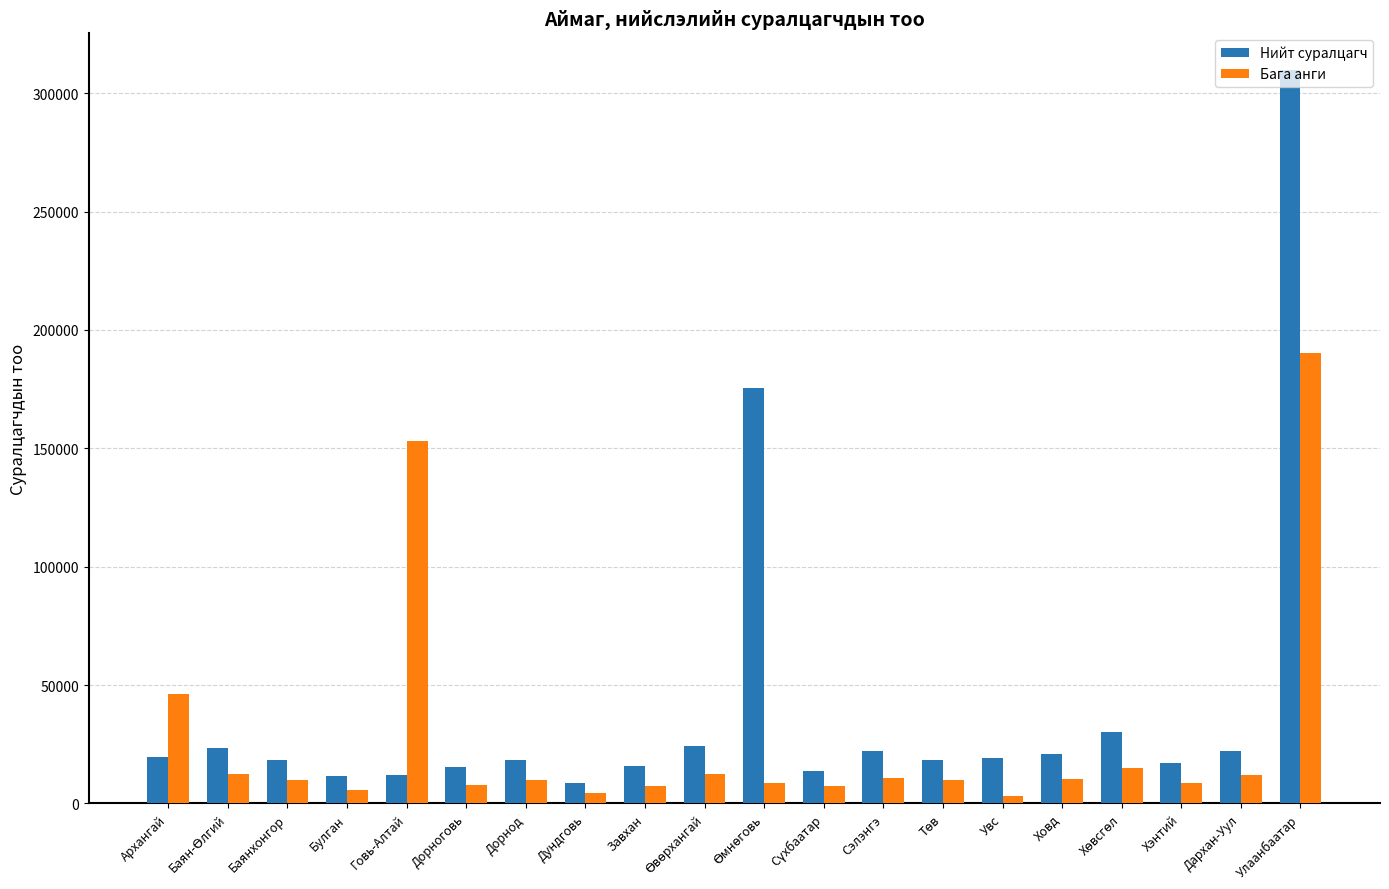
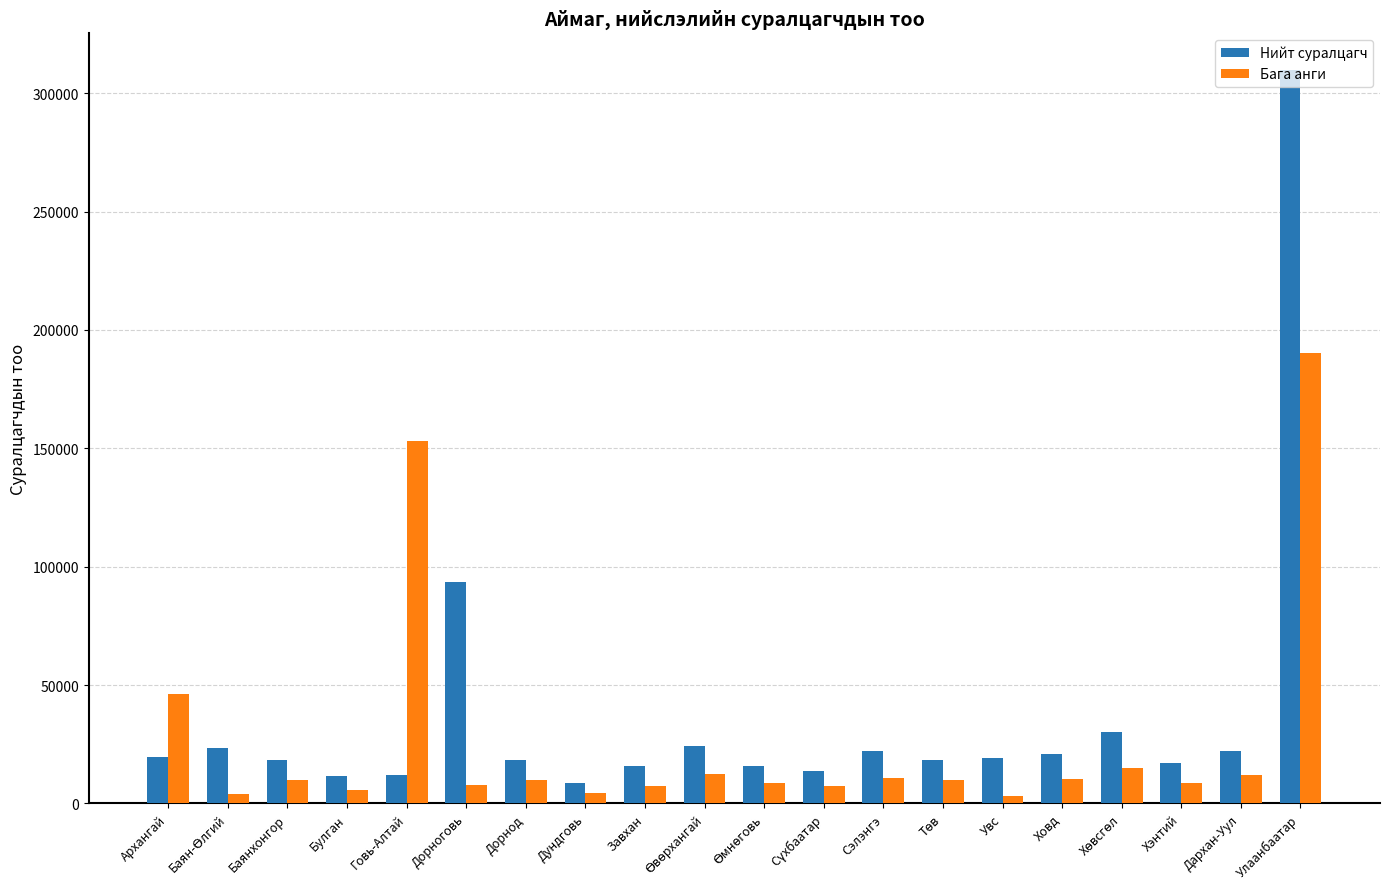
Бага анги, Баян-Өлгий: 13000 -> 4000
Нийт суралцагч, Дорноговь: 15000 -> 94000
Нийт суралцагч, Өмнөговь: 175000 -> 16000
